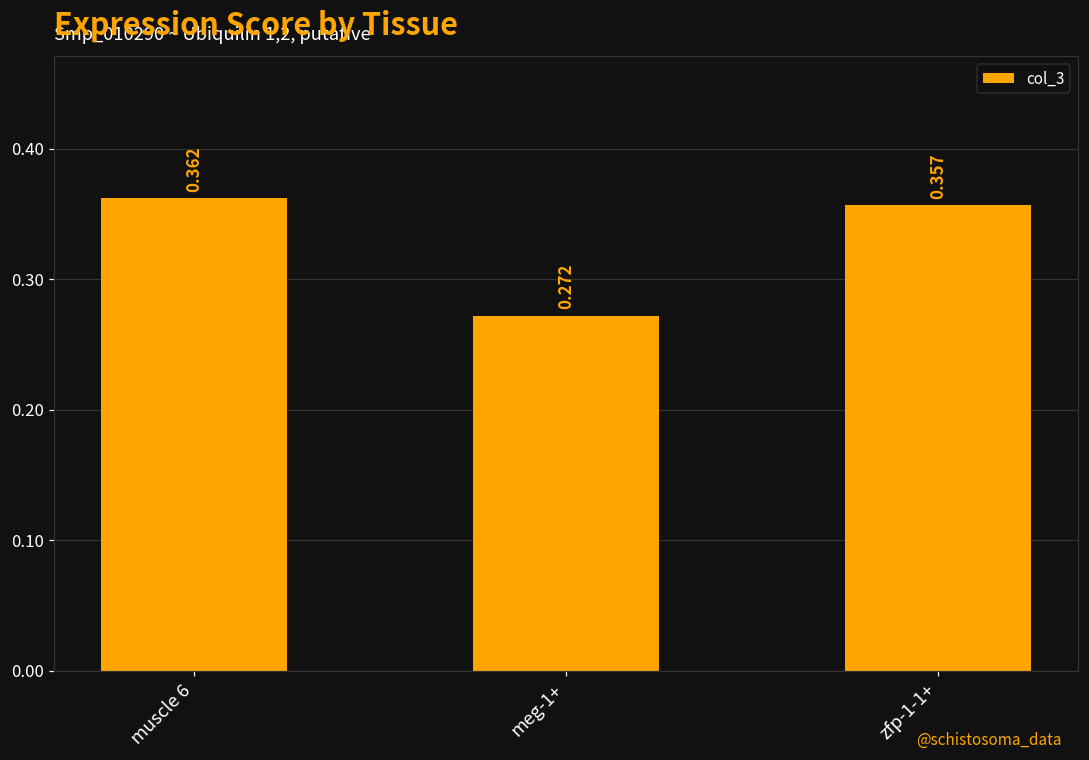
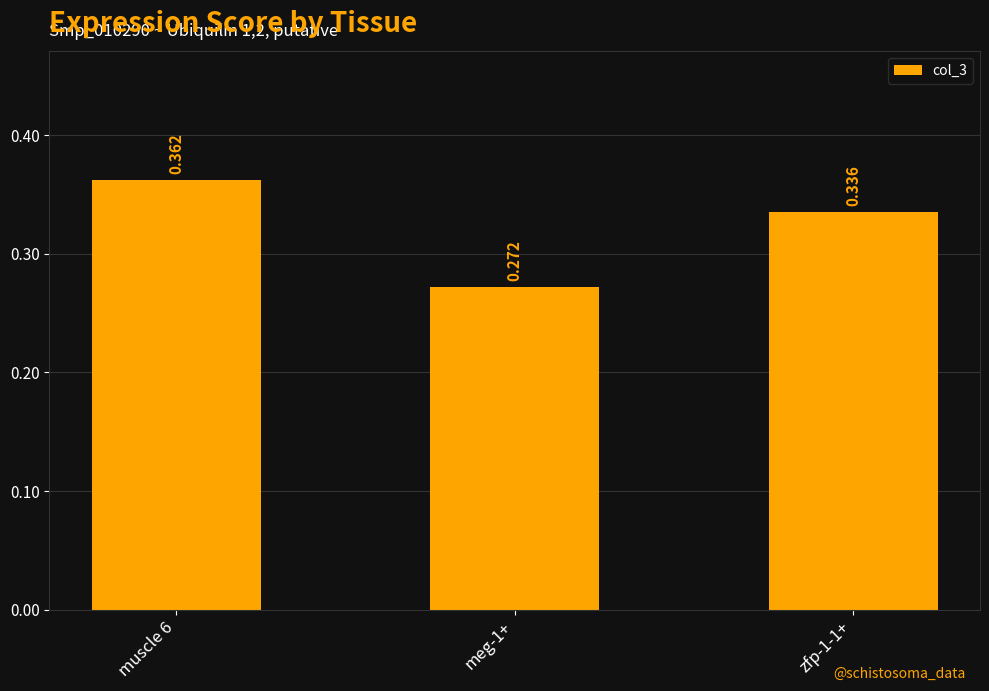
zfp-1-1+: 0.357 -> 0.336
